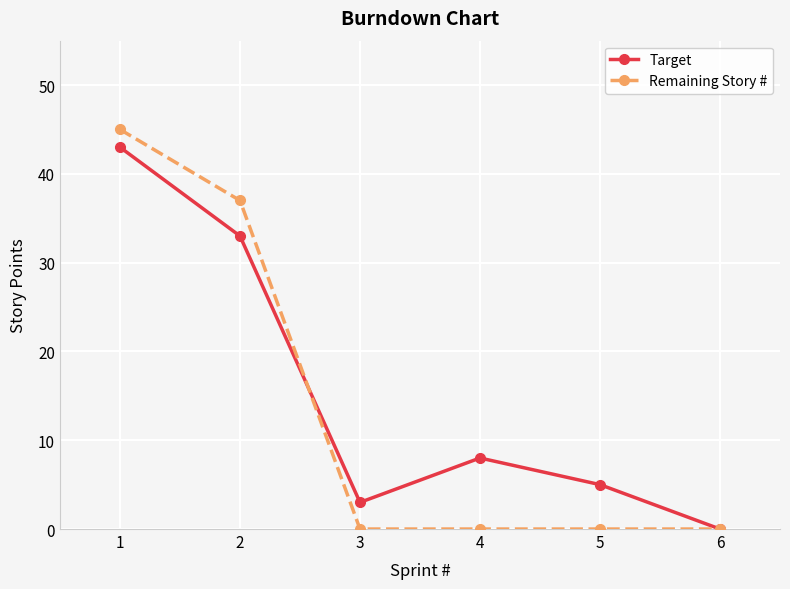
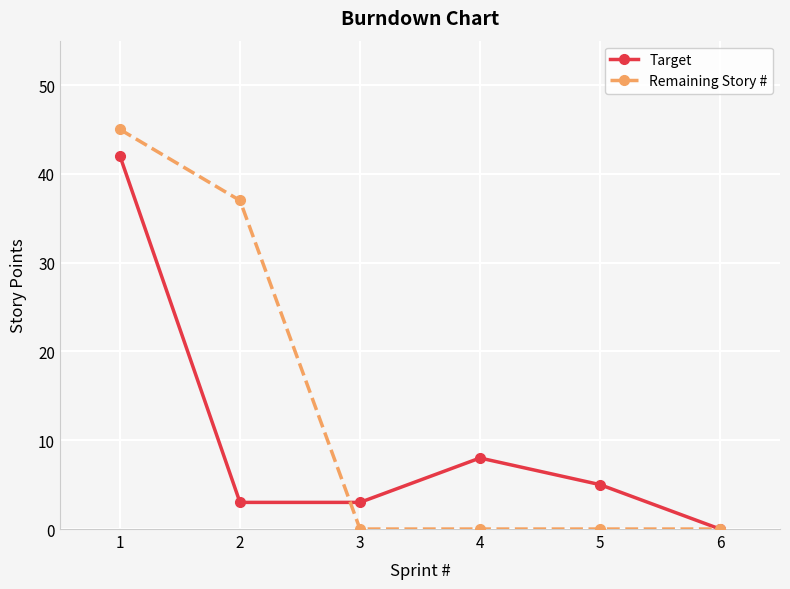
Target, 1: 43 -> 42
Target, 2: 33 -> 3
